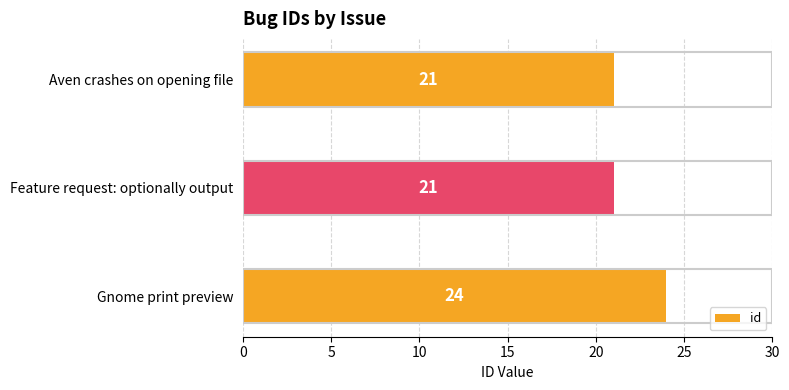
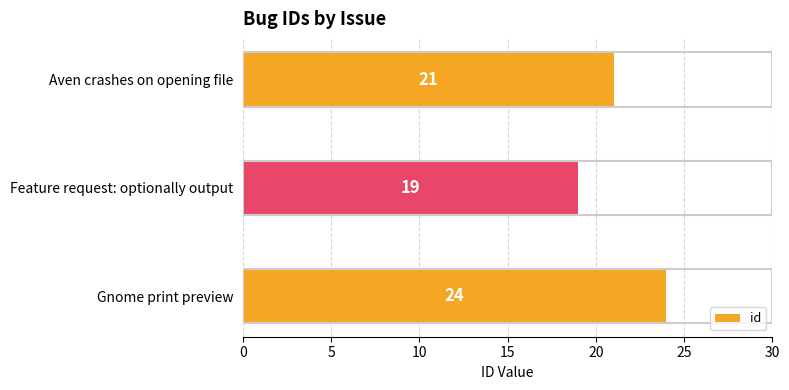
Feature request: optionally output: 21 -> 19
